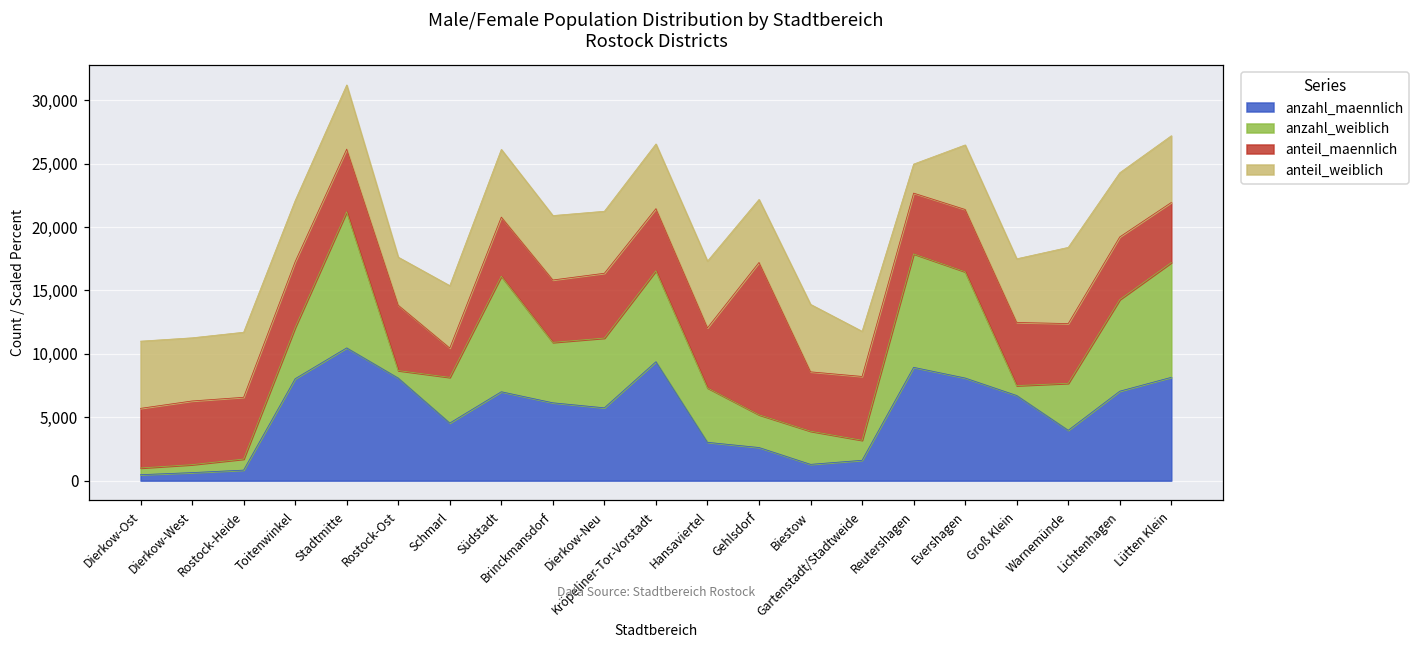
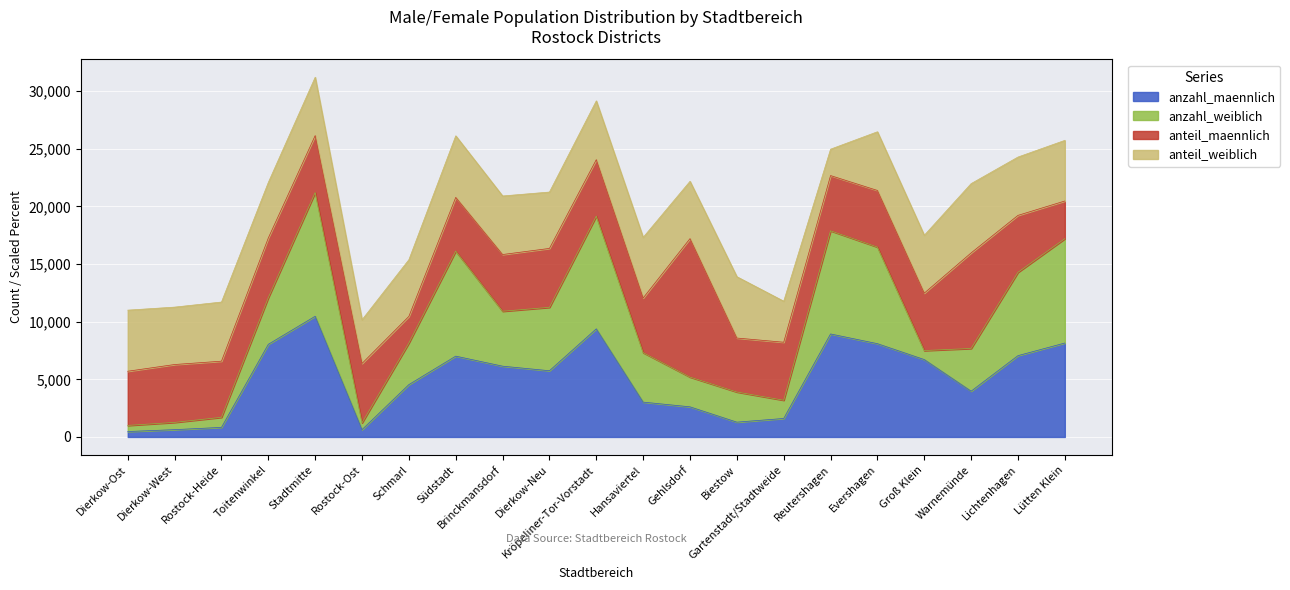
anzahl_maennlich, Rostock-Ost: 8,100 -> 600
anzahl_weiblich, Kröpeliner-Tor-Vorstadt: 7,200 -> 9,800
anteil_maennlich, Warnemünde: 4,700 -> 8,300
anteil_maennlich, Lütten Klein: 4,700 -> 3,300
